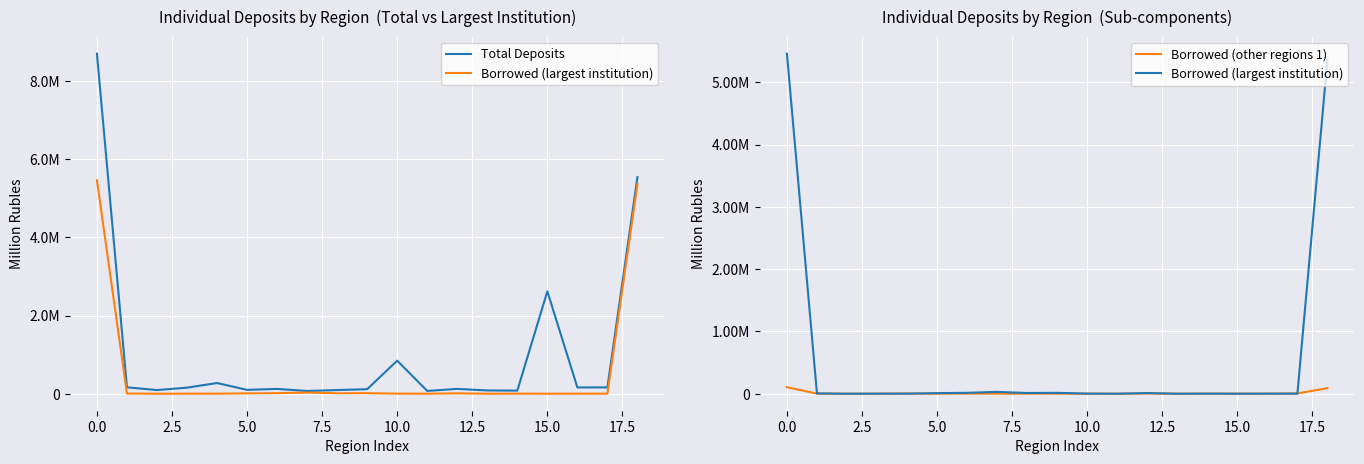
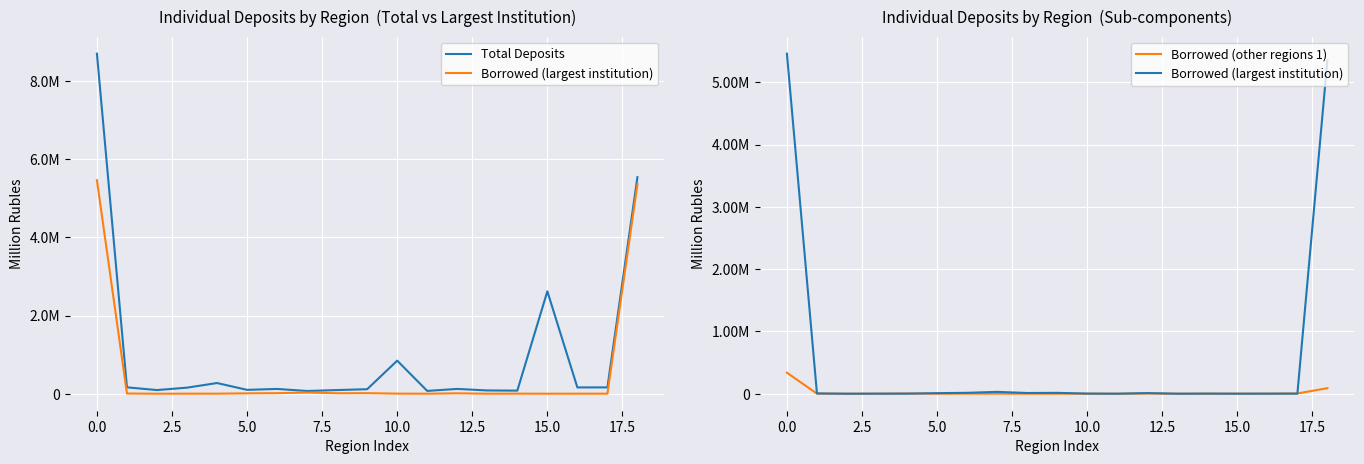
Individual Deposits by Region (Sub-components), Borrowed (other regions 1), 0.0: 100000 -> 300000
